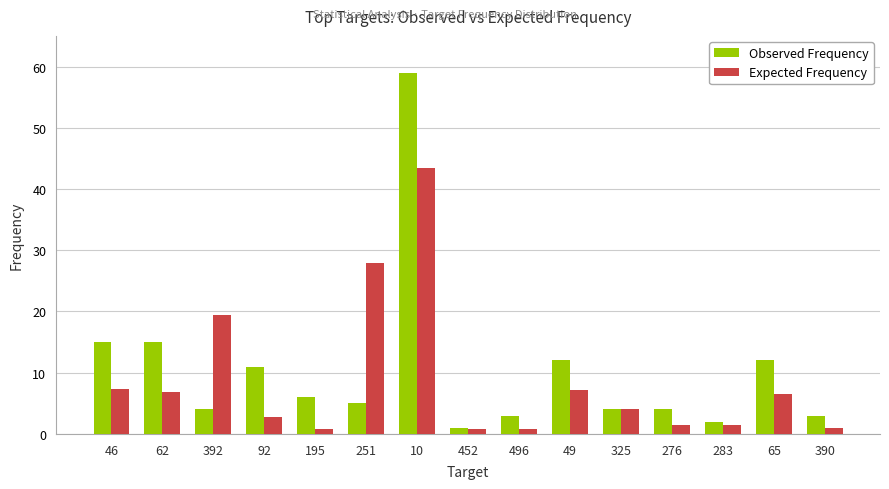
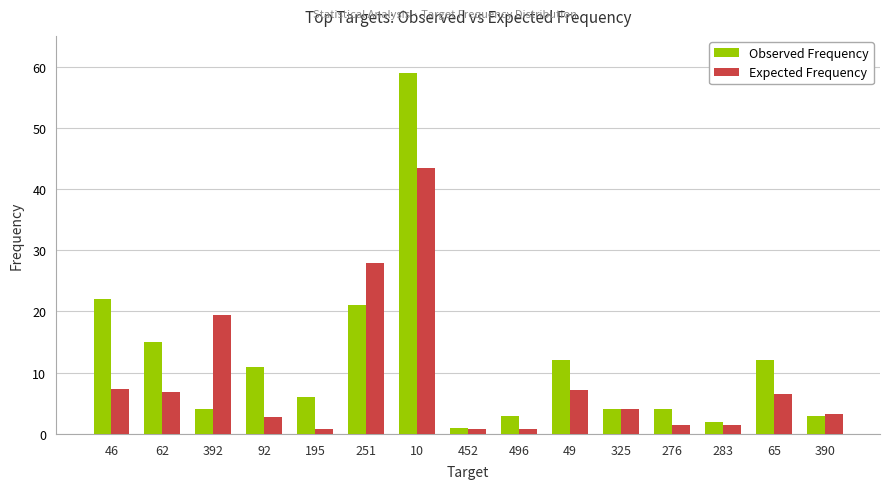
Observed Frequency, 46: 15 -> 22
Observed Frequency, 251: 5 -> 21
Expected Frequency, 390: 1 -> 3
